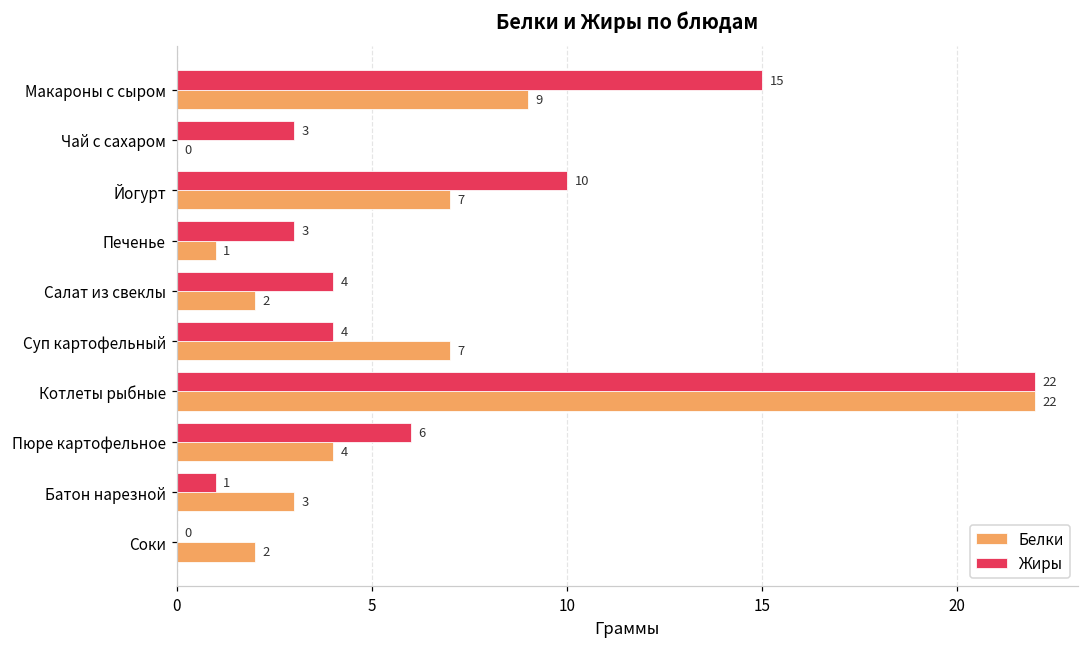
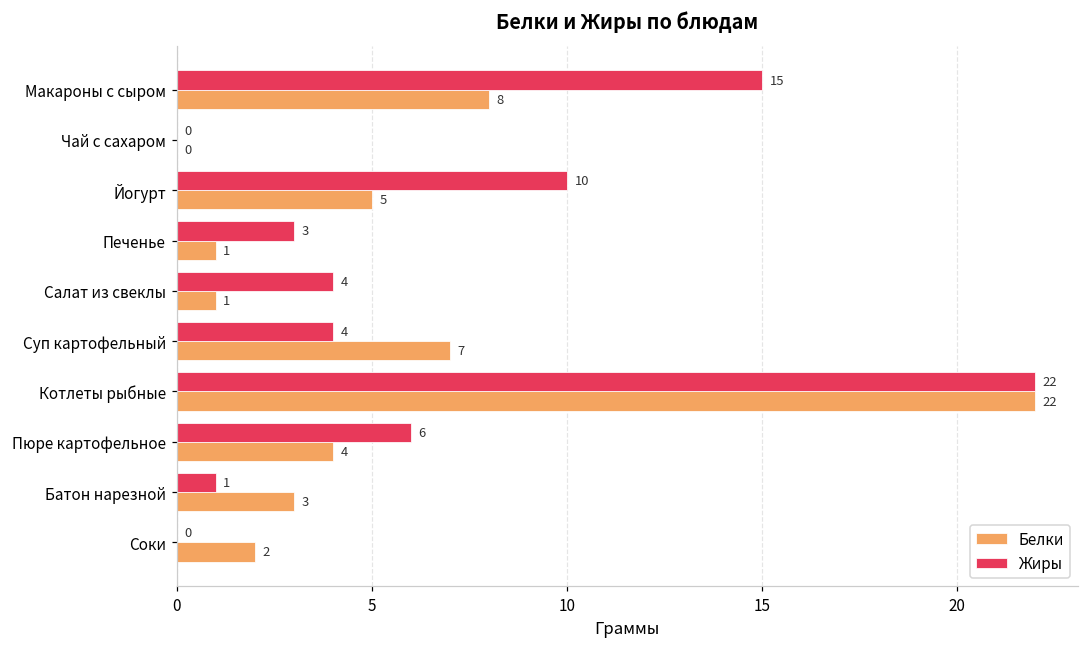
Белки, Макароны с сыром: 9 -> 8
Жиры, Чай с сахаром: 3 -> 0
Белки, Йогурт: 7 -> 5
Белки, Салат из свеклы: 2 -> 1
